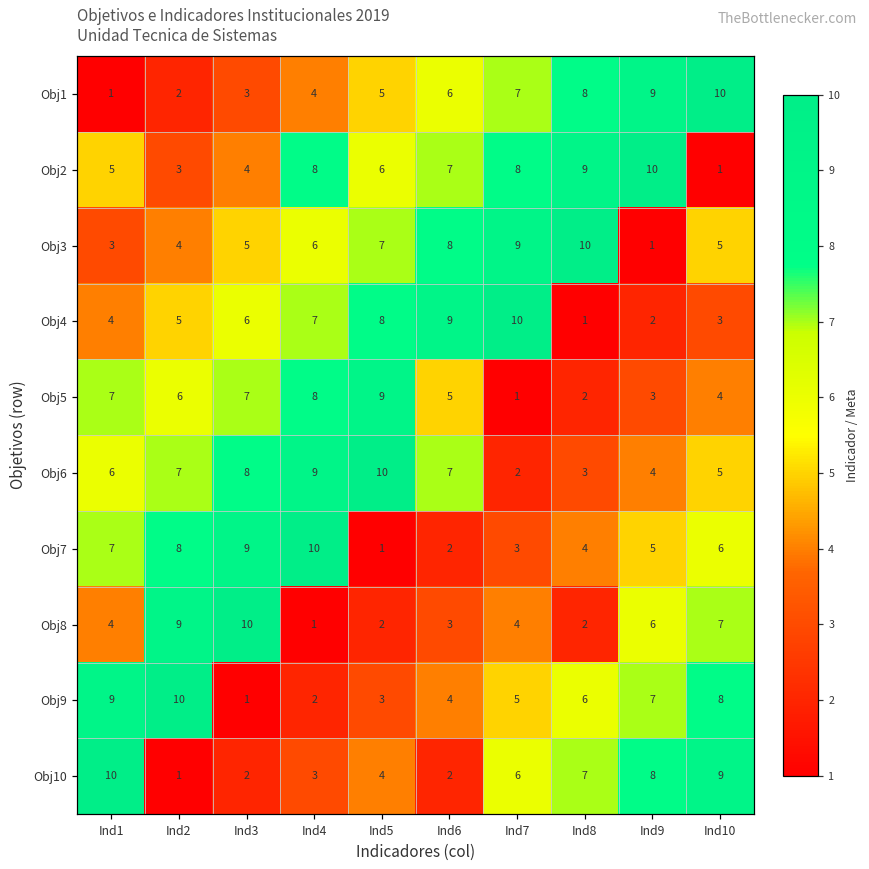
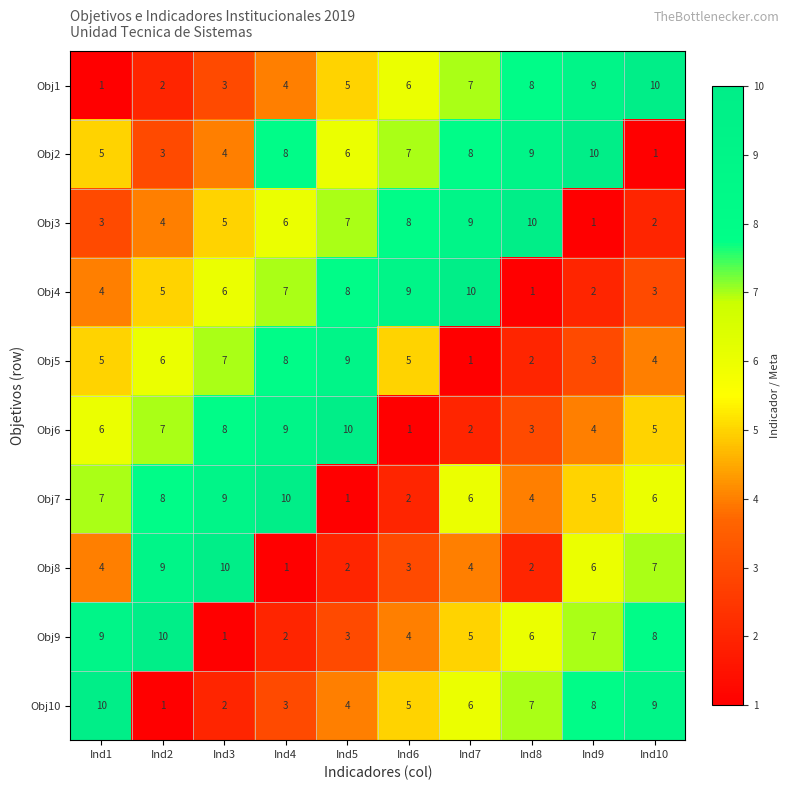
Obj3, Ind10: 5 -> 2
Obj5, Ind1: 7 -> 5
Obj6, Ind6: 7 -> 1
Obj7, Ind7: 3 -> 6
Obj10, Ind6: 2 -> 5
